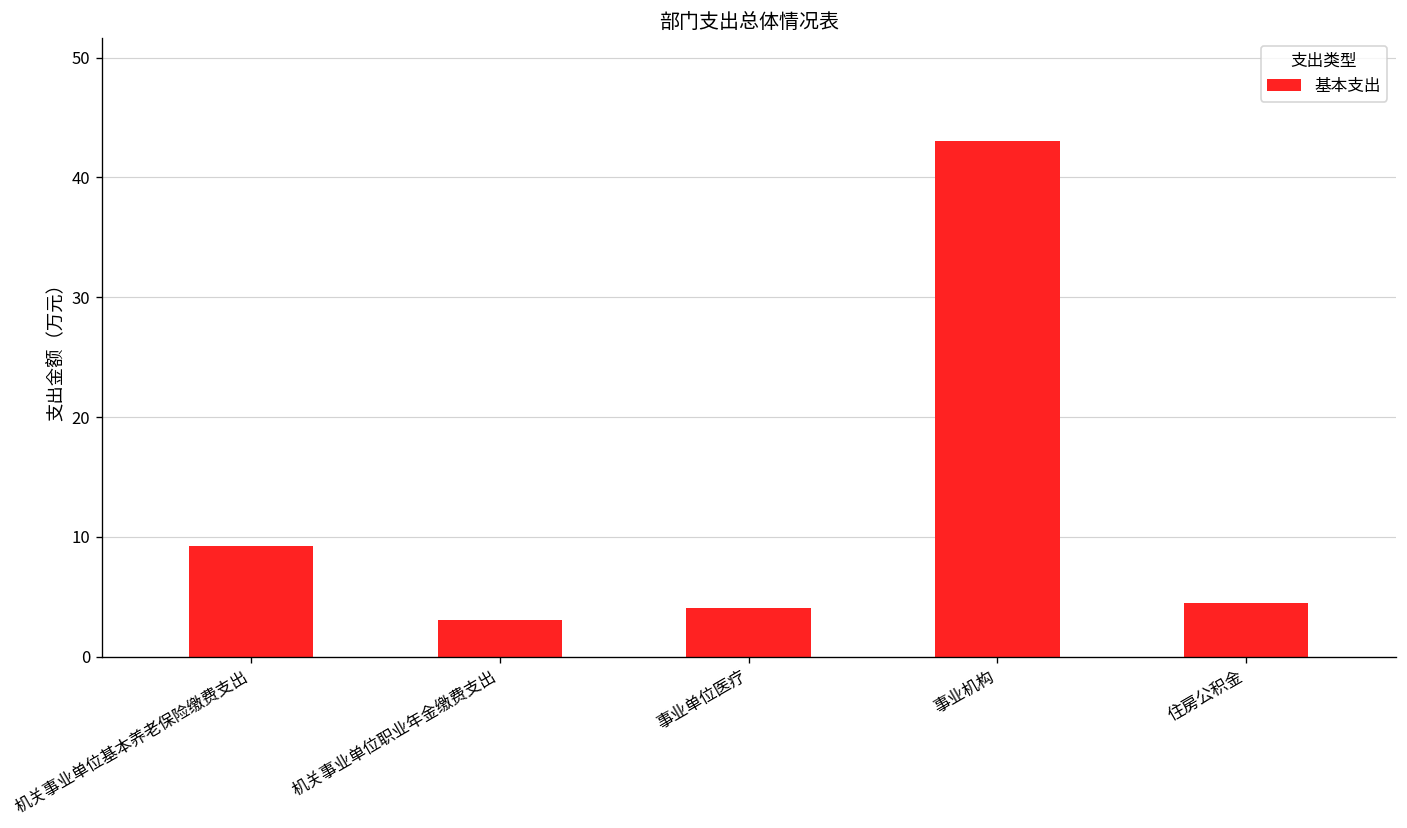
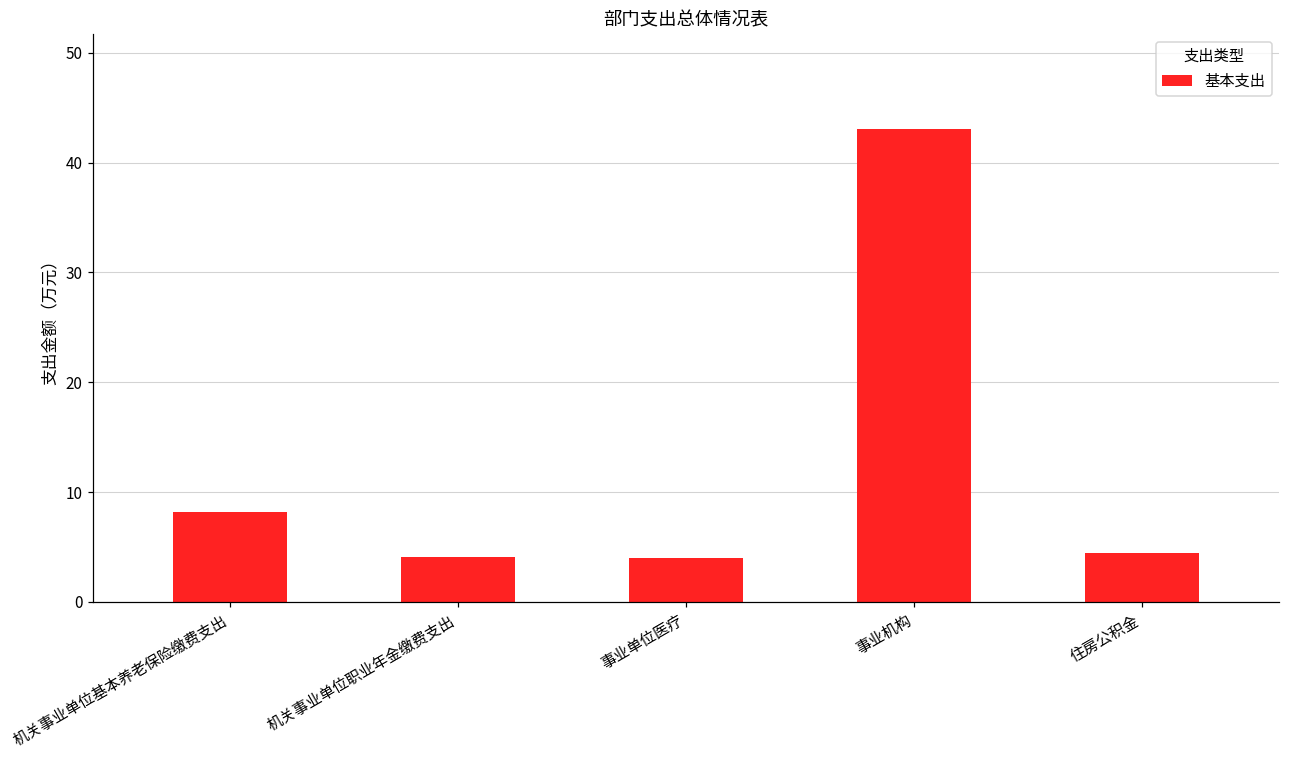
机关事业单位基本养老保险缴费支出: 9 -> 8
机关事业单位职业年金缴费支出: 3 -> 4
